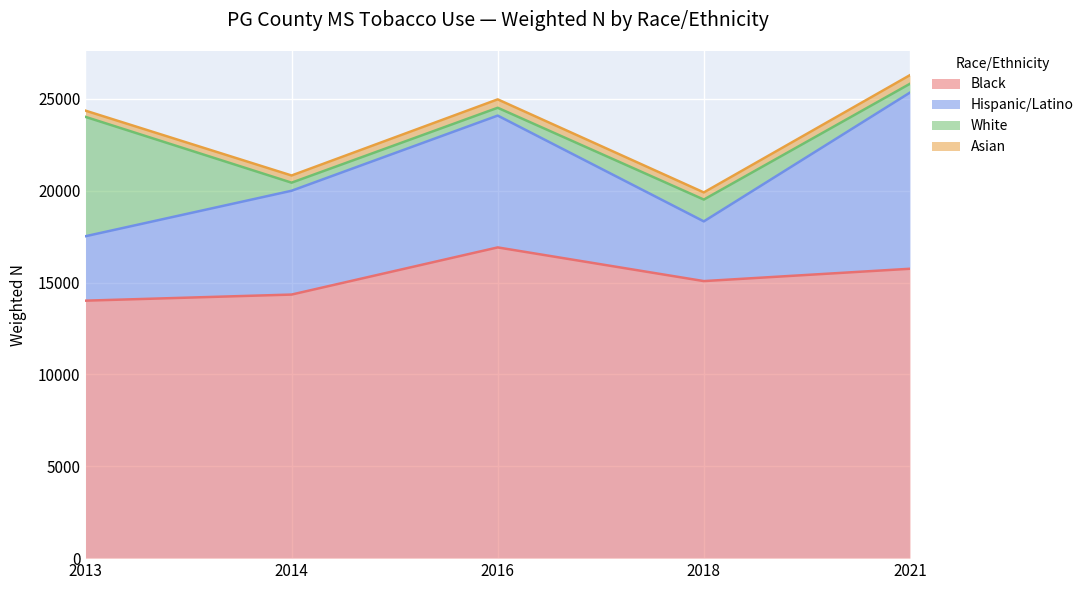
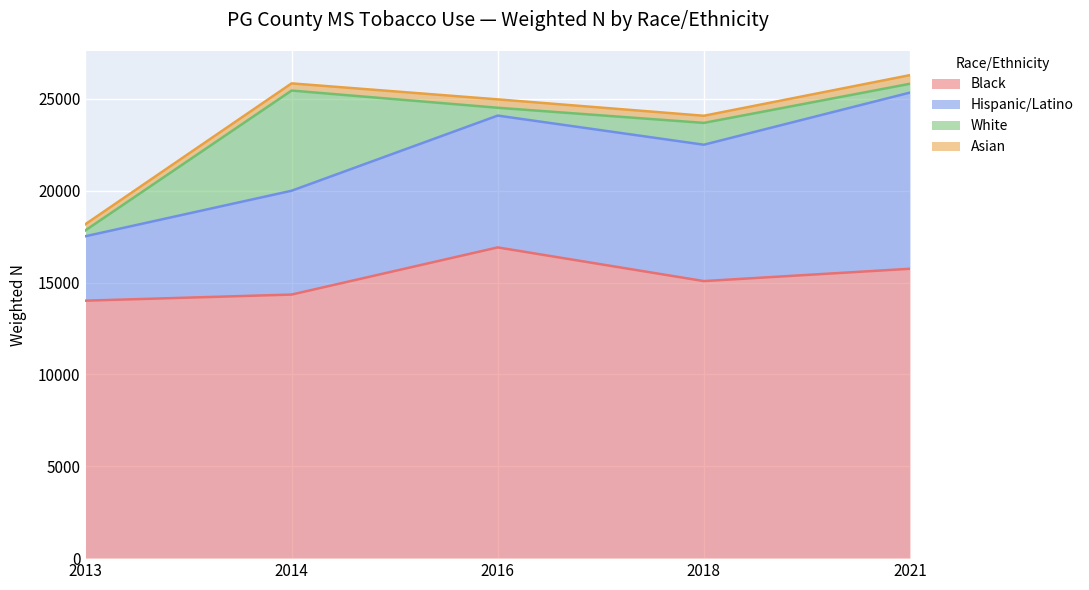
White, 2013: 6500 -> 300
White, 2014: 400 -> 5500
Hispanic/Latino, 2018: 3200 -> 7400
